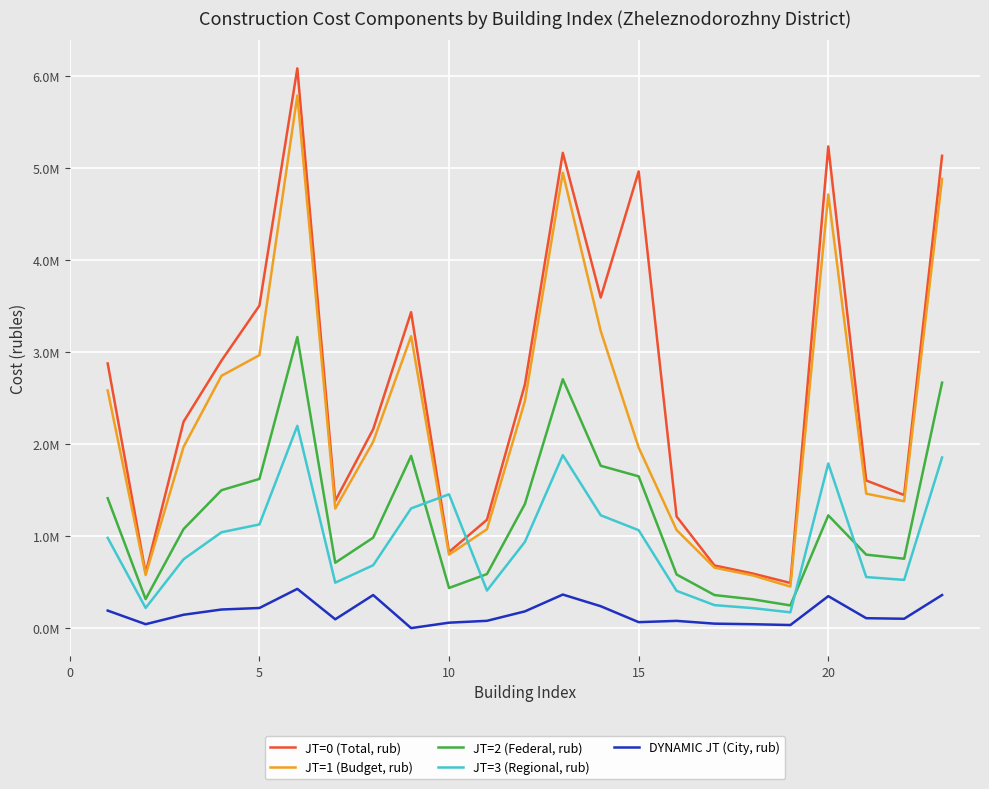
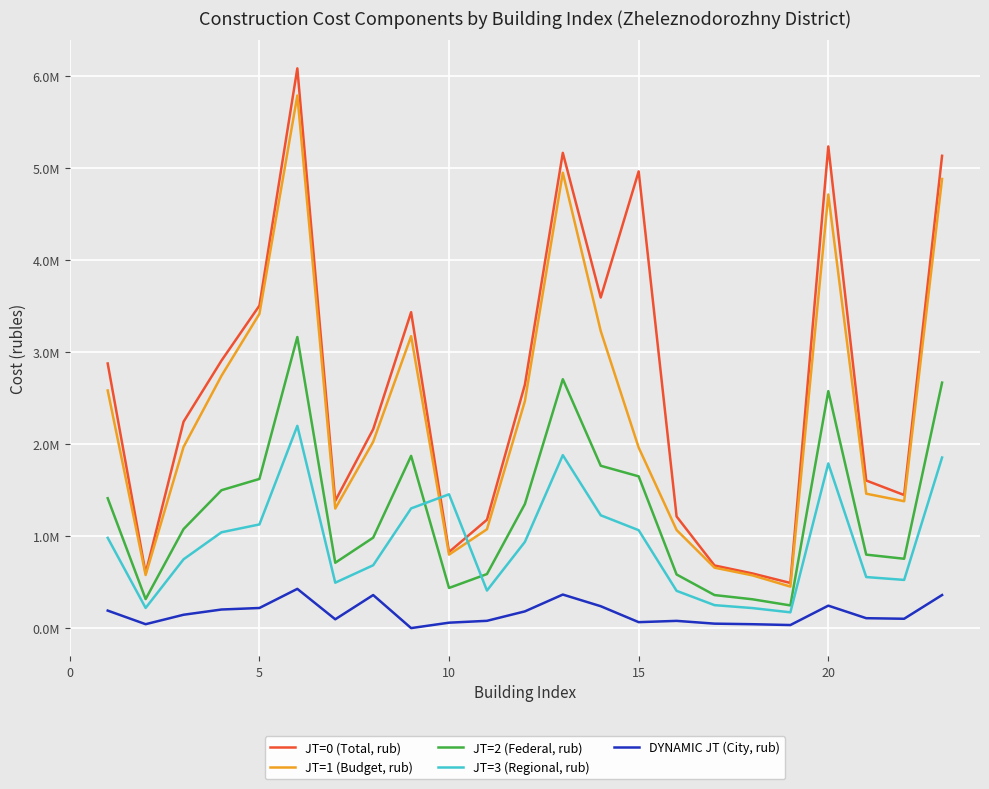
JT=1 (Budget, rub), 5: 3000000 -> 3400000
JT=2 (Federal, rub), 20: 1200000 -> 2600000
DYNAMIC JT (City, rub), 20: 300000 -> 200000
